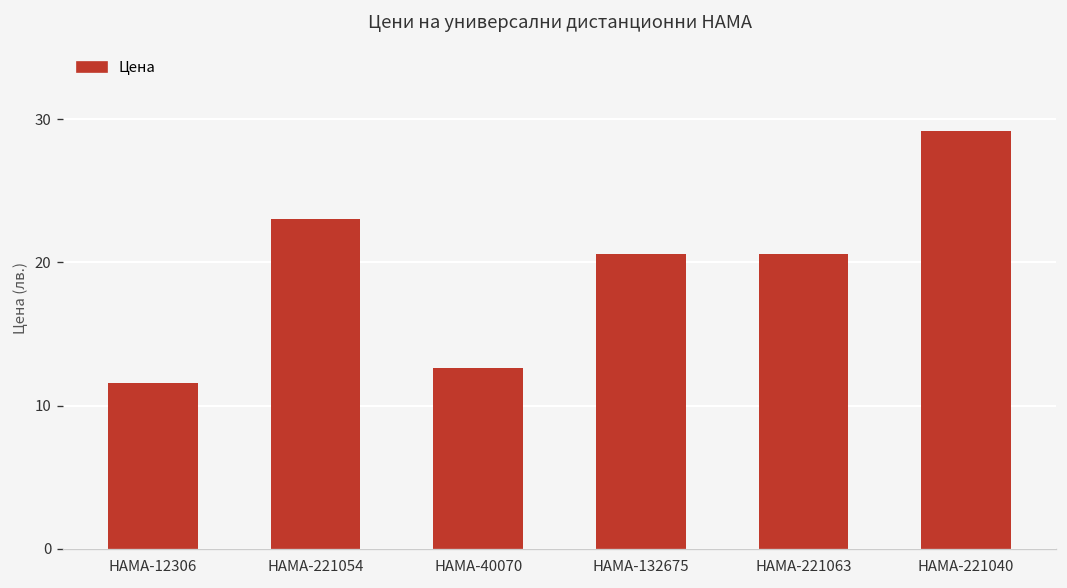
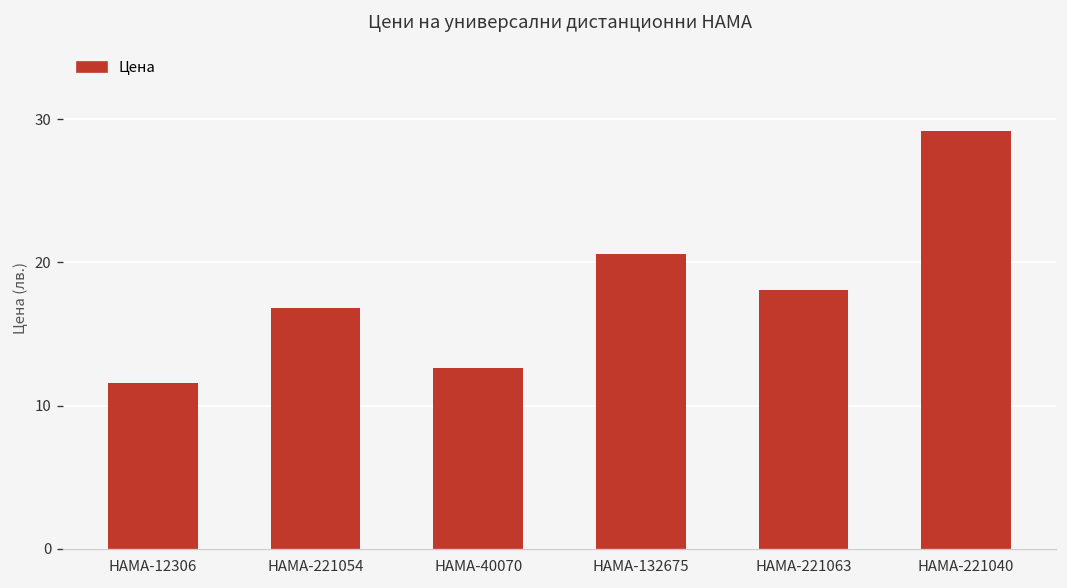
HAMA-221054: 23.0 -> 16.8
HAMA-221063: 20.6 -> 18.1
